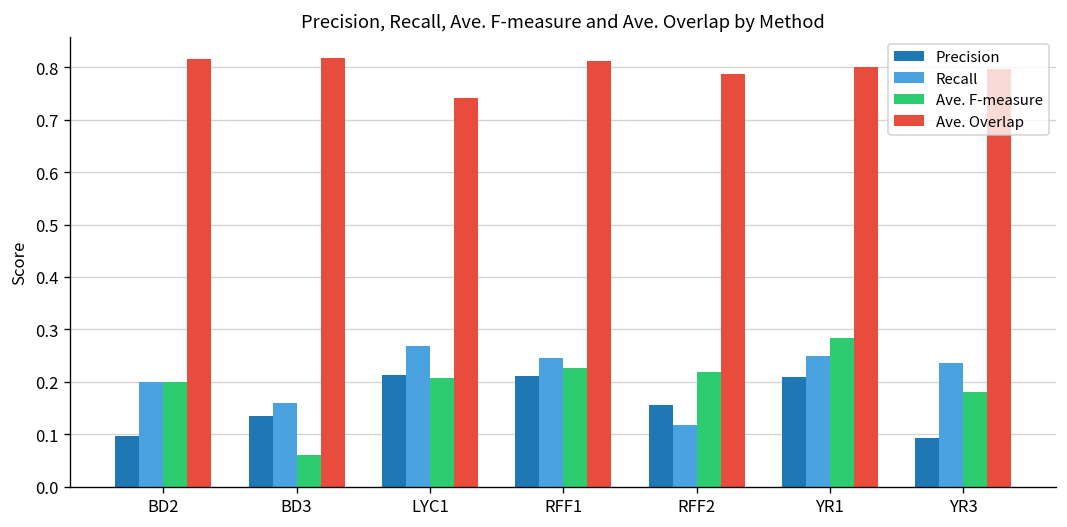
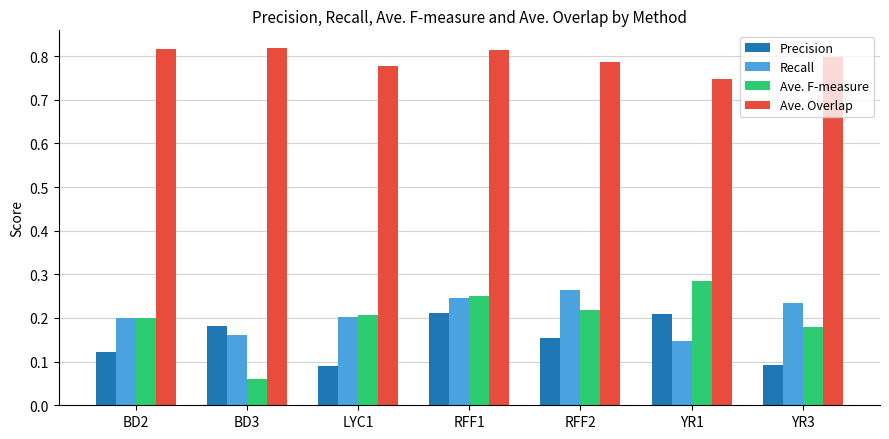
Precision, BD2: 0.10 -> 0.12
Precision, BD3: 0.14 -> 0.18
Precision, LYC1: 0.21 -> 0.09
Recall, LYC1: 0.27 -> 0.20
Ave. Overlap, LYC1: 0.74 -> 0.78
Ave. F-measure, RFF1: 0.23 -> 0.25
Recall, RFF2: 0.12 -> 0.26
Recall, YR1: 0.25 -> 0.15
Ave. Overlap, YR1: 0.80 -> 0.75
